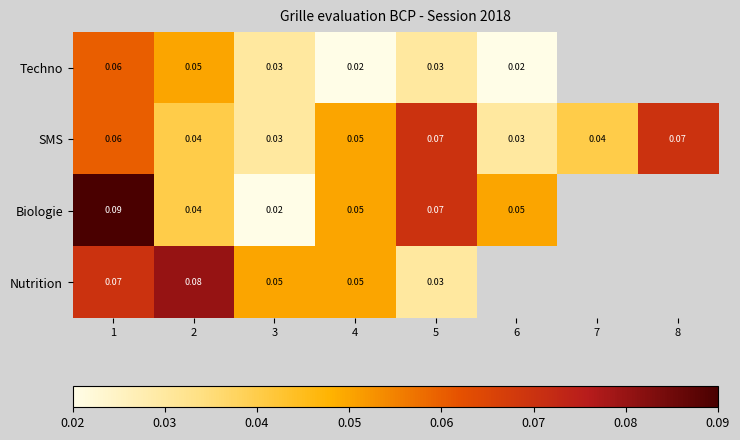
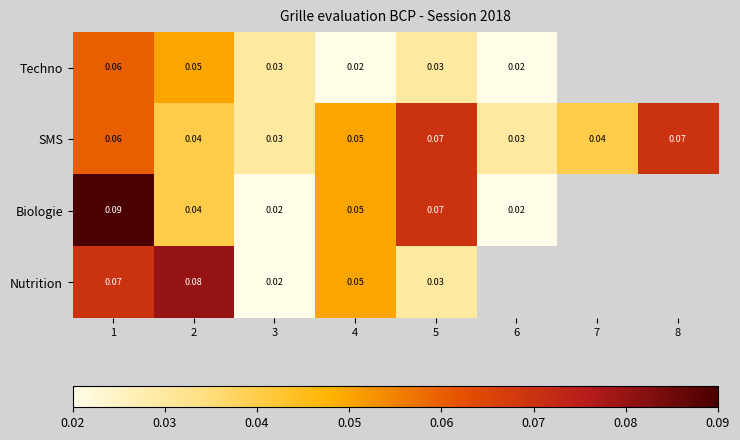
Biologie, 6: 0.05 -> 0.02
Nutrition, 3: 0.05 -> 0.02
